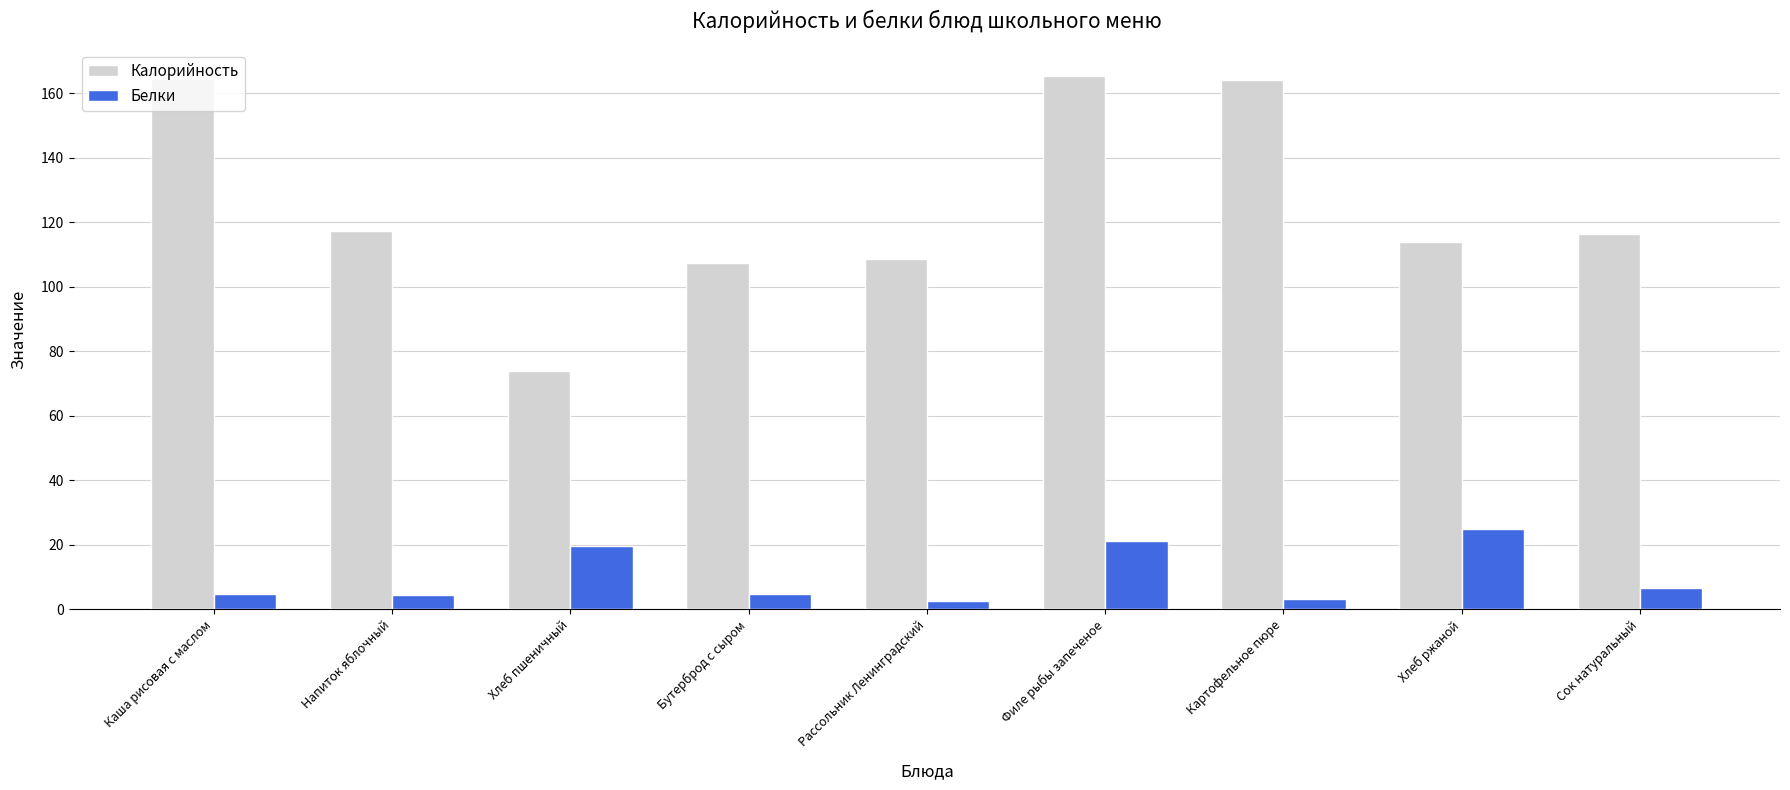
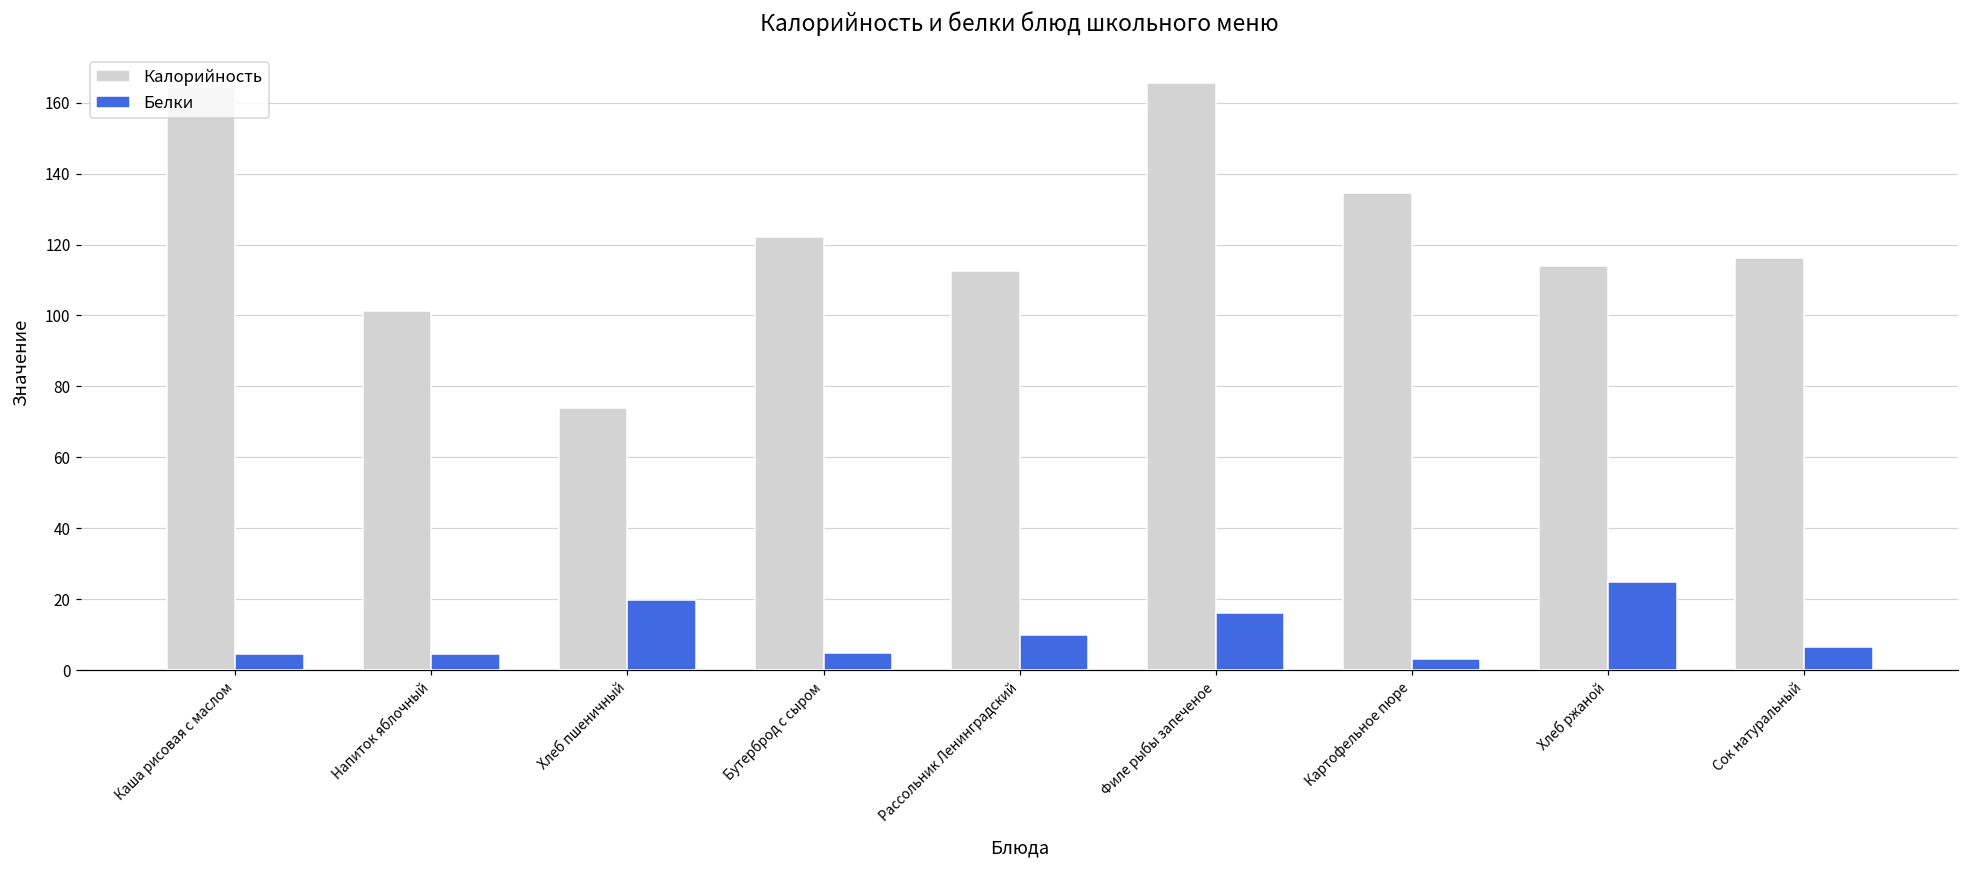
Калорийность, Напиток яблочный: 117 -> 101
Калорийность, Бутерброд с сыром: 108 -> 122
Калорийность, Рассольник Ленинградский: 109 -> 113
Белки, Рассольник Ленинградский: 3 -> 10
Белки, Филе рыбы запеченое: 21 -> 16
Калорийность, Картофельное пюре: 164 -> 135
